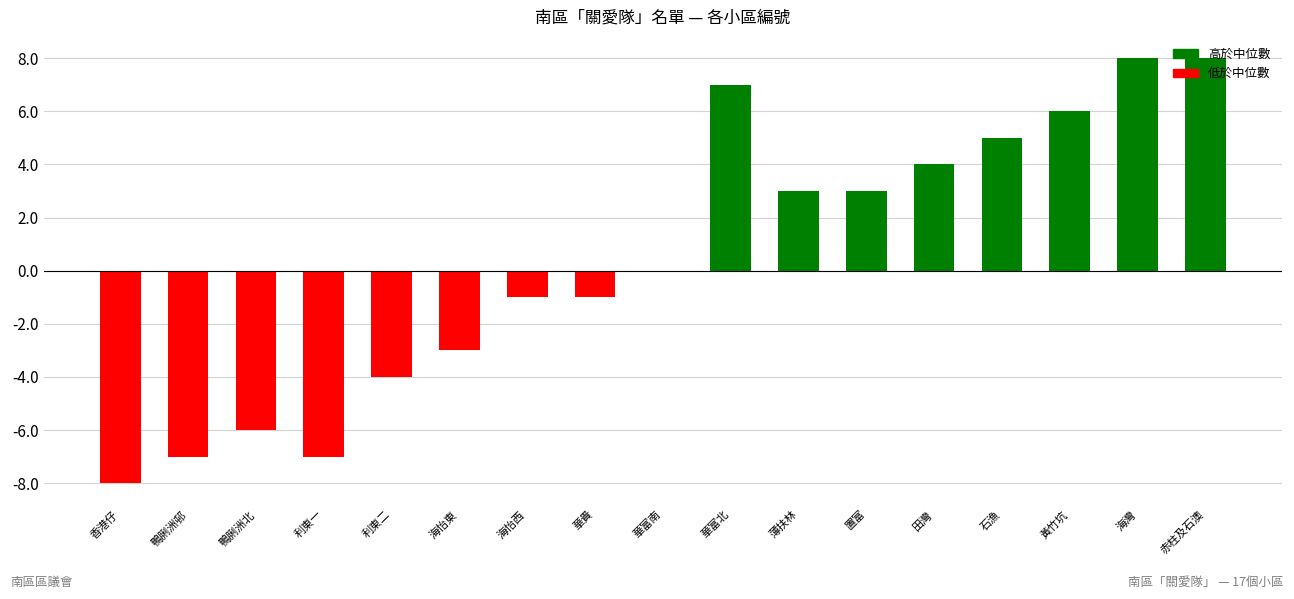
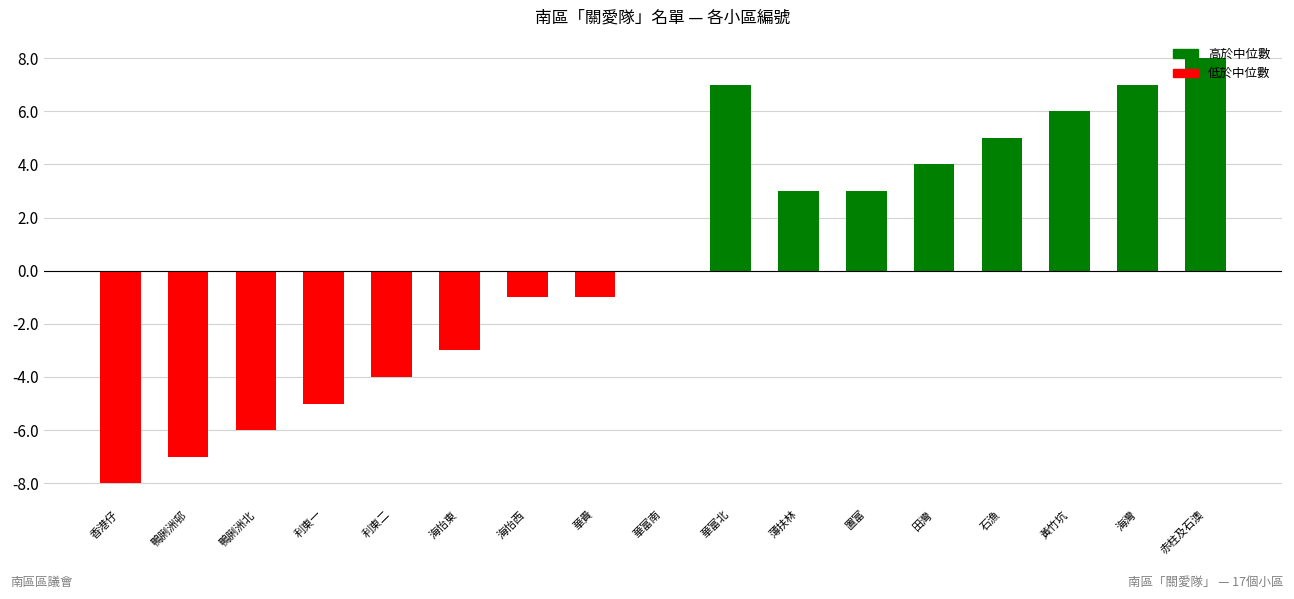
利東一: -7.0 -> -5.0
海灣: 8.0 -> 7.0
